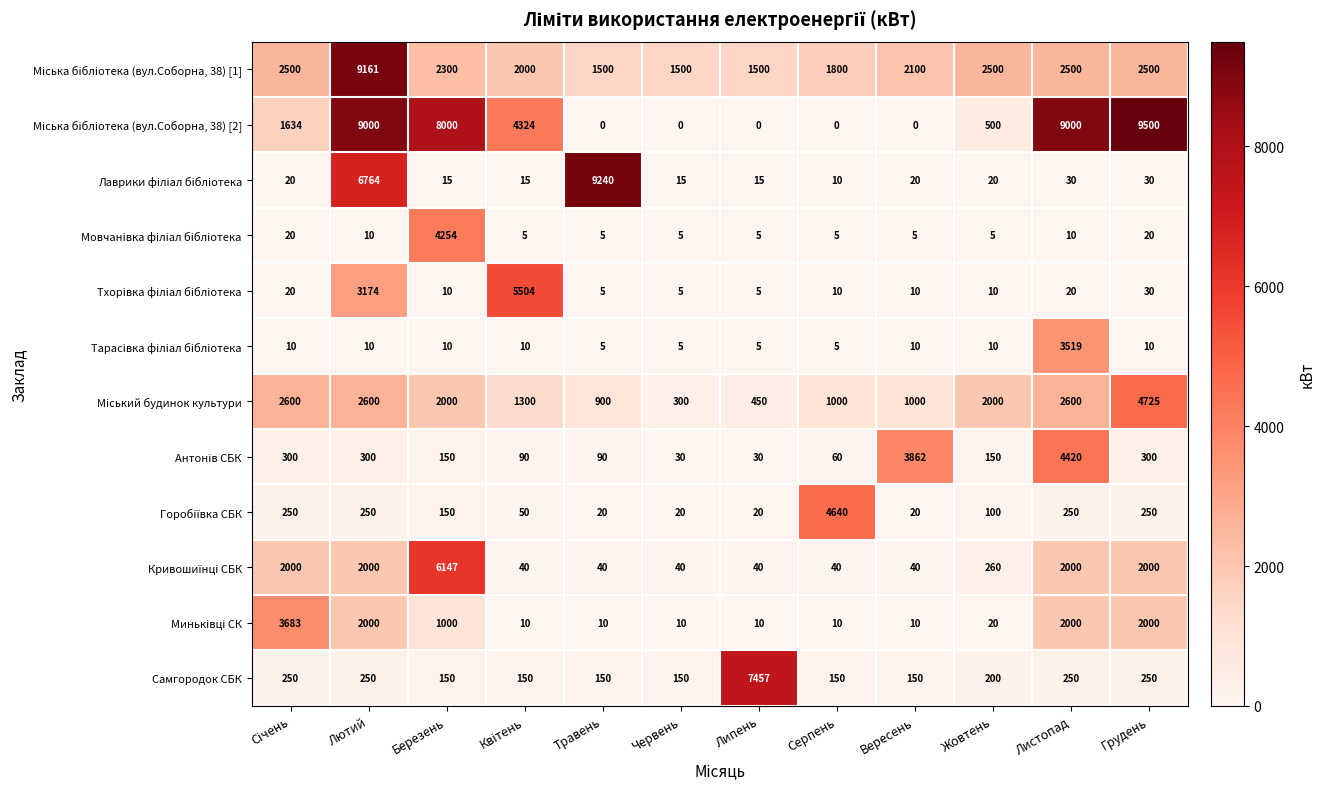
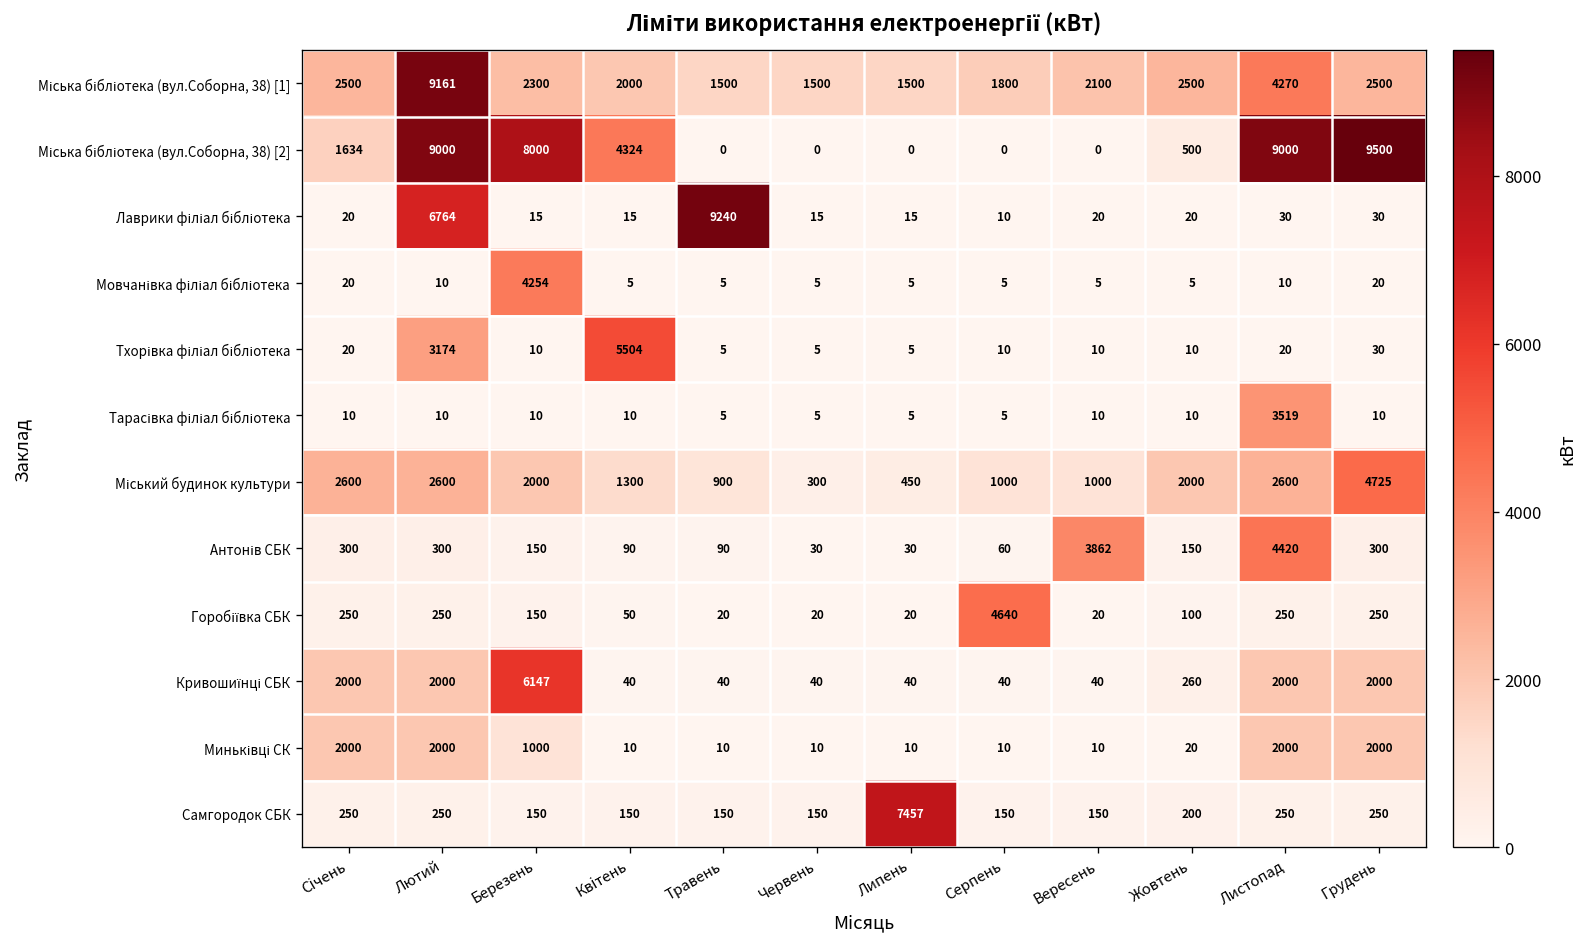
Міська бібліотека (вул.Соборна, 38) [1], Листопад: 2500 -> 4270
Миньківці СК, Січень: 3683 -> 2000
